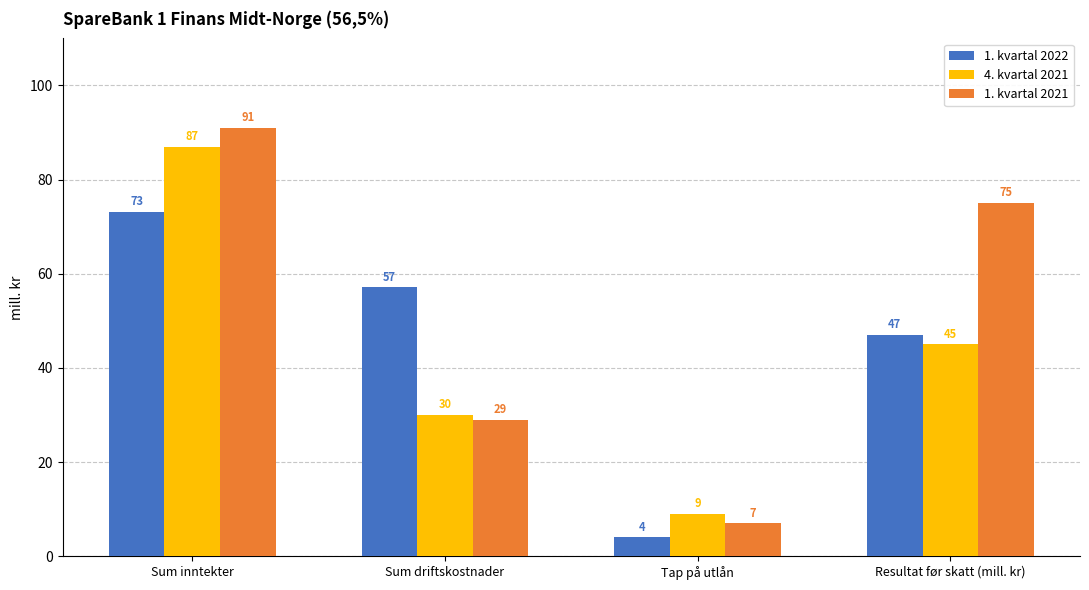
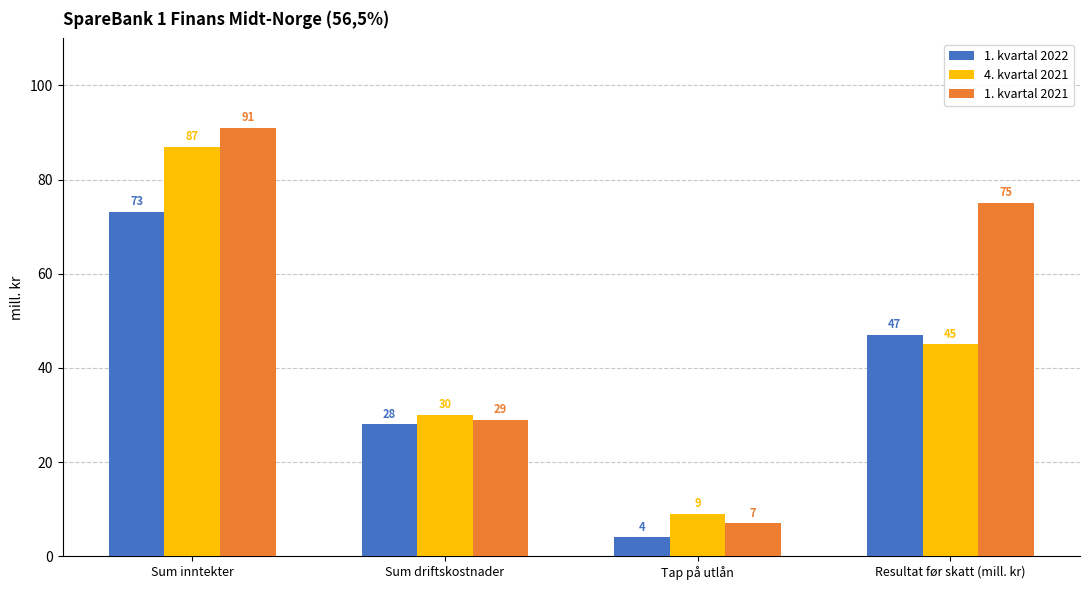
1. kvartal 2022, Sum driftskostnader: 57 -> 28
